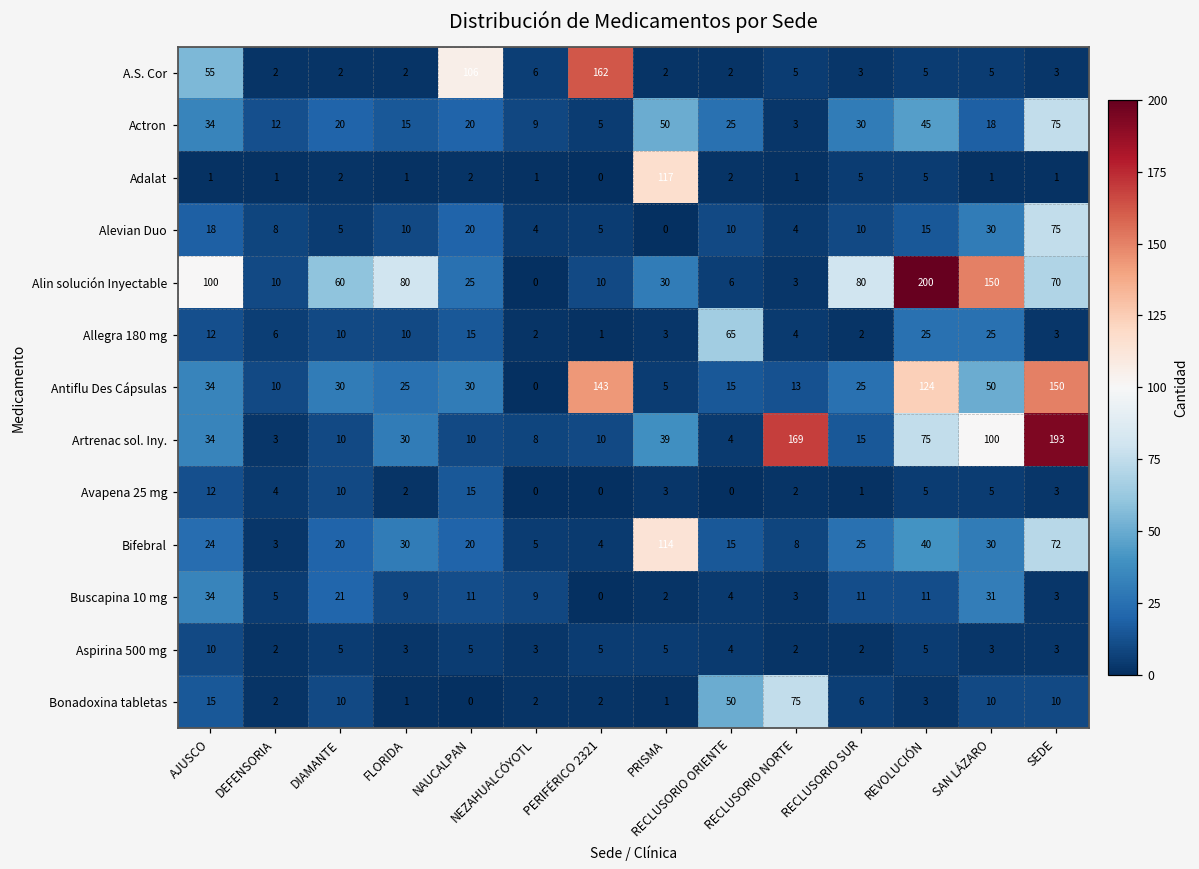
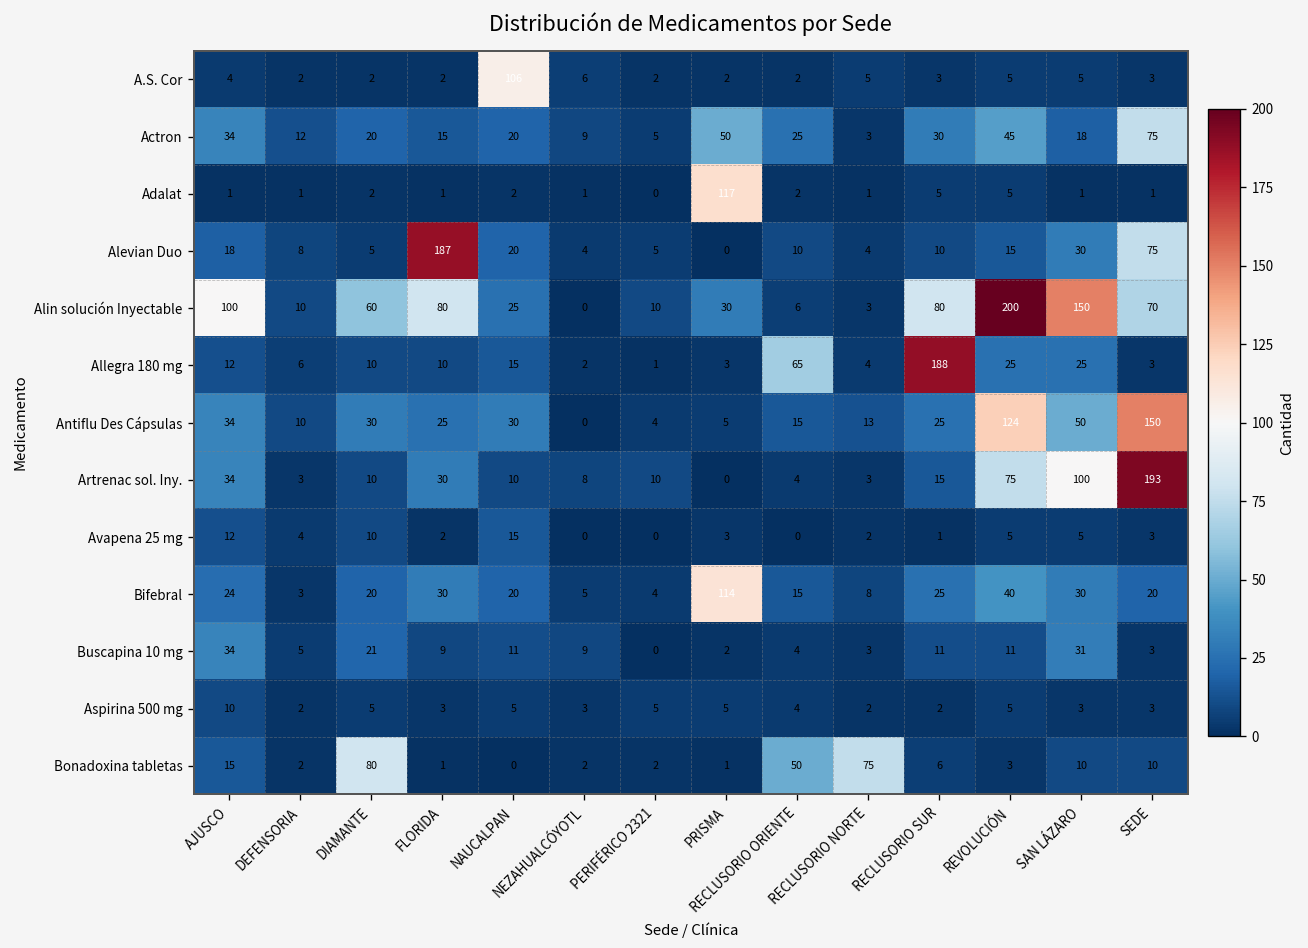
A.S. Cor, AJUSCO: 55 -> 4
A.S. Cor, PERIFÉRICO 2321: 162 -> 2
Alevian Duo, FLORIDA: 10 -> 187
Allegra 180 mg, RECLUSORIO SUR: 2 -> 188
Antiflu Des Cápsulas, PERIFÉRICO 2321: 143 -> 4
Artrenac sol. Iny., PRISMA: 39 -> 0
Artrenac sol. Iny., RECLUSORIO NORTE: 169 -> 3
Bifebral, SEDE: 72 -> 20
Bonadoxina tabletas, DIAMANTE: 10 -> 80
